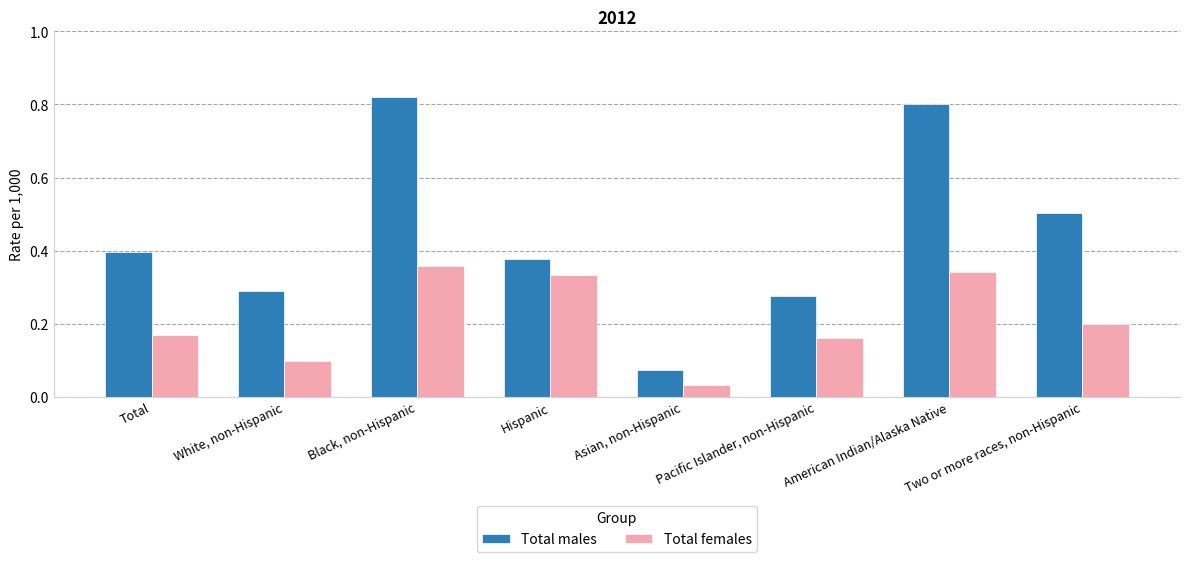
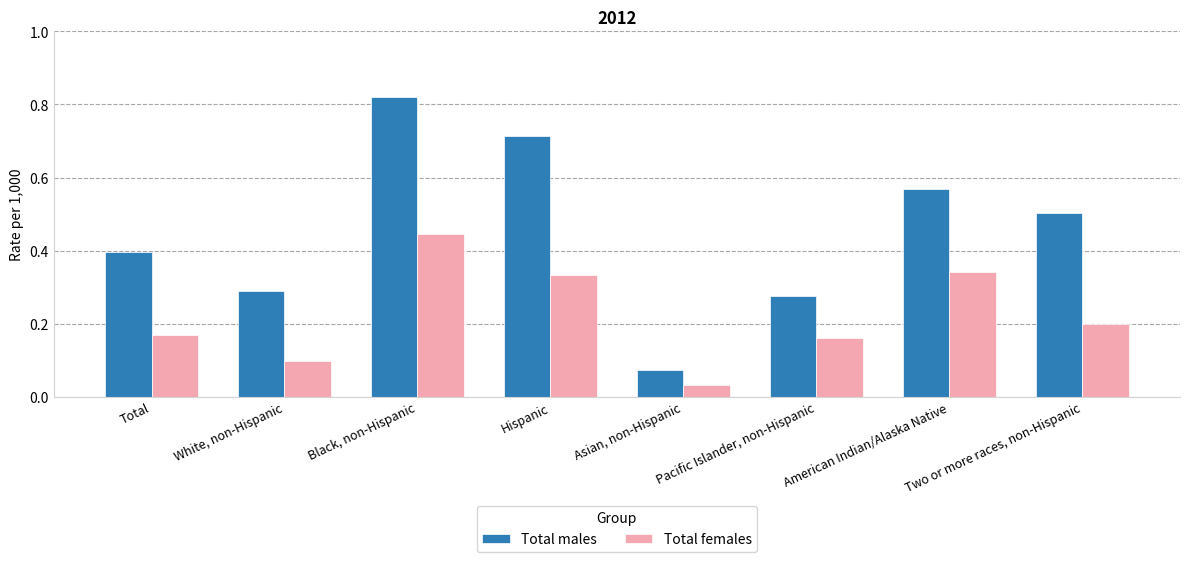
Total females, Black, non-Hispanic: 0.36 -> 0.45
Total males, Hispanic: 0.38 -> 0.71
Total males, American Indian/Alaska Native: 0.80 -> 0.57
